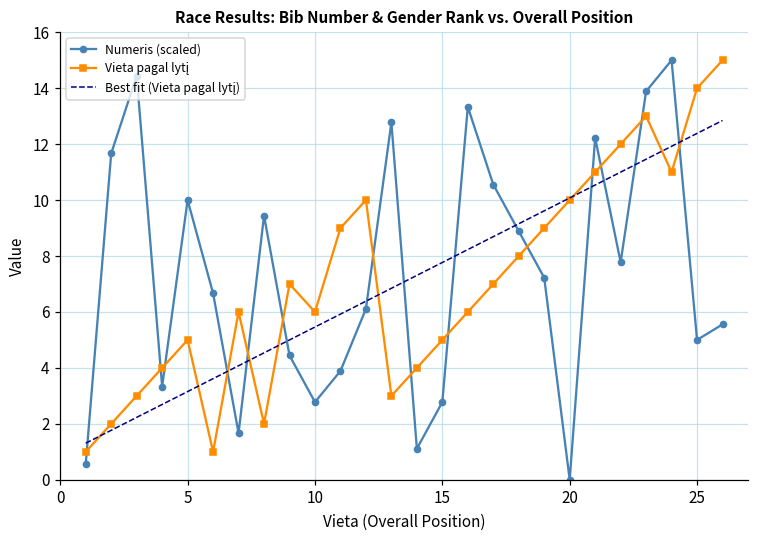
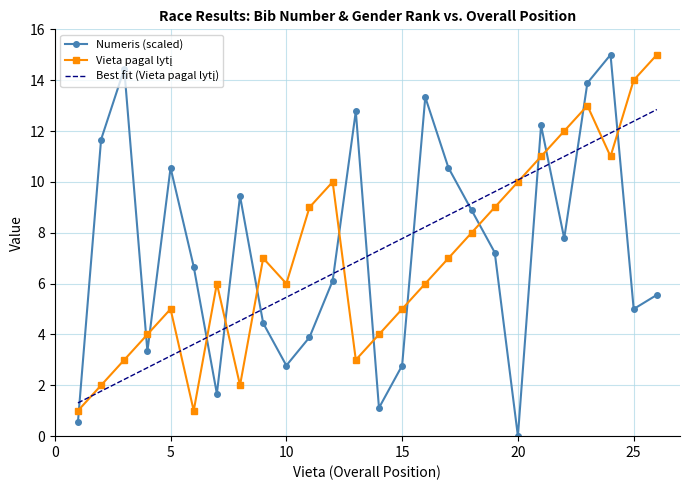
Numeris (scaled), 5: 10.0 -> 10.6
